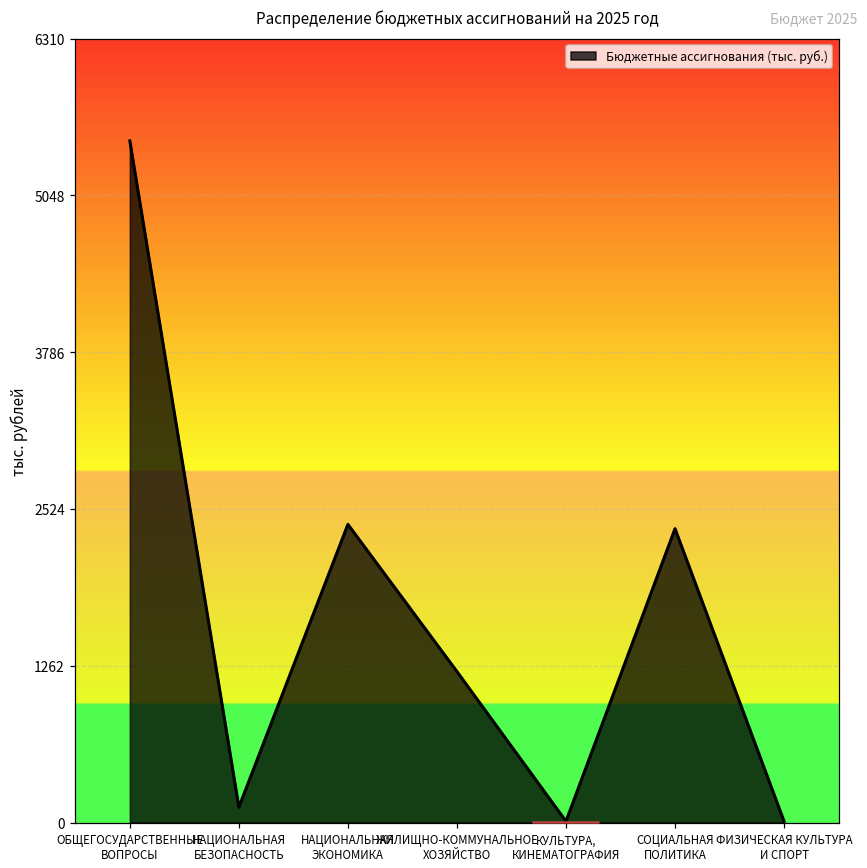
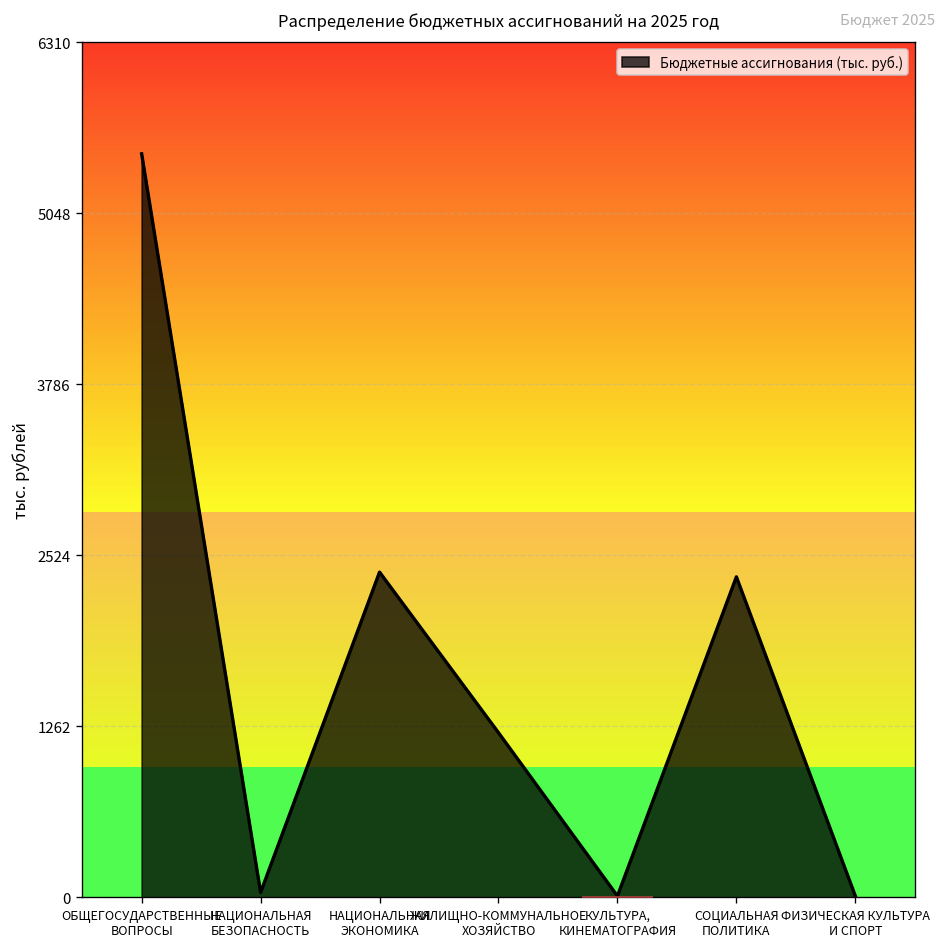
Бюджетные ассигнования (тыс. руб.), НАЦИОНАЛЬНАЯ БЕЗОПАСНОСТЬ: 120 -> 40
